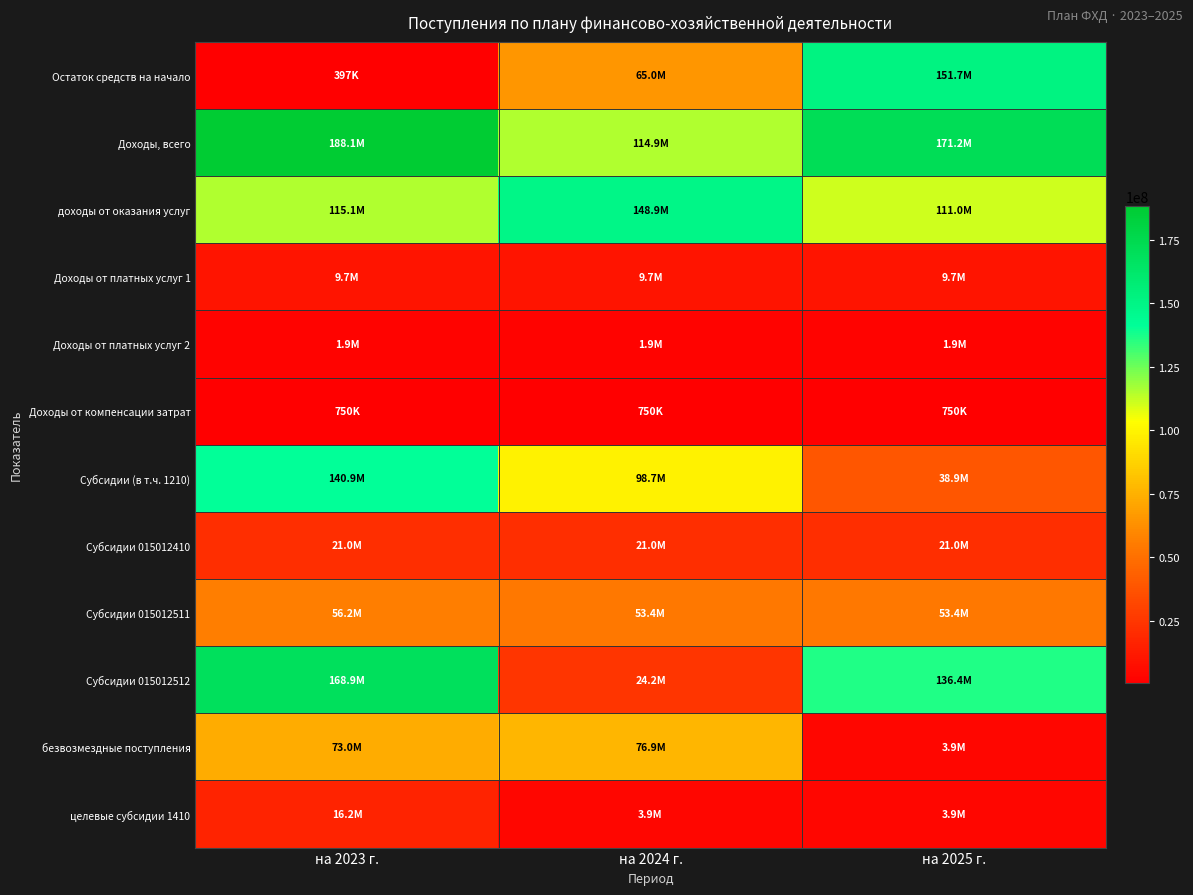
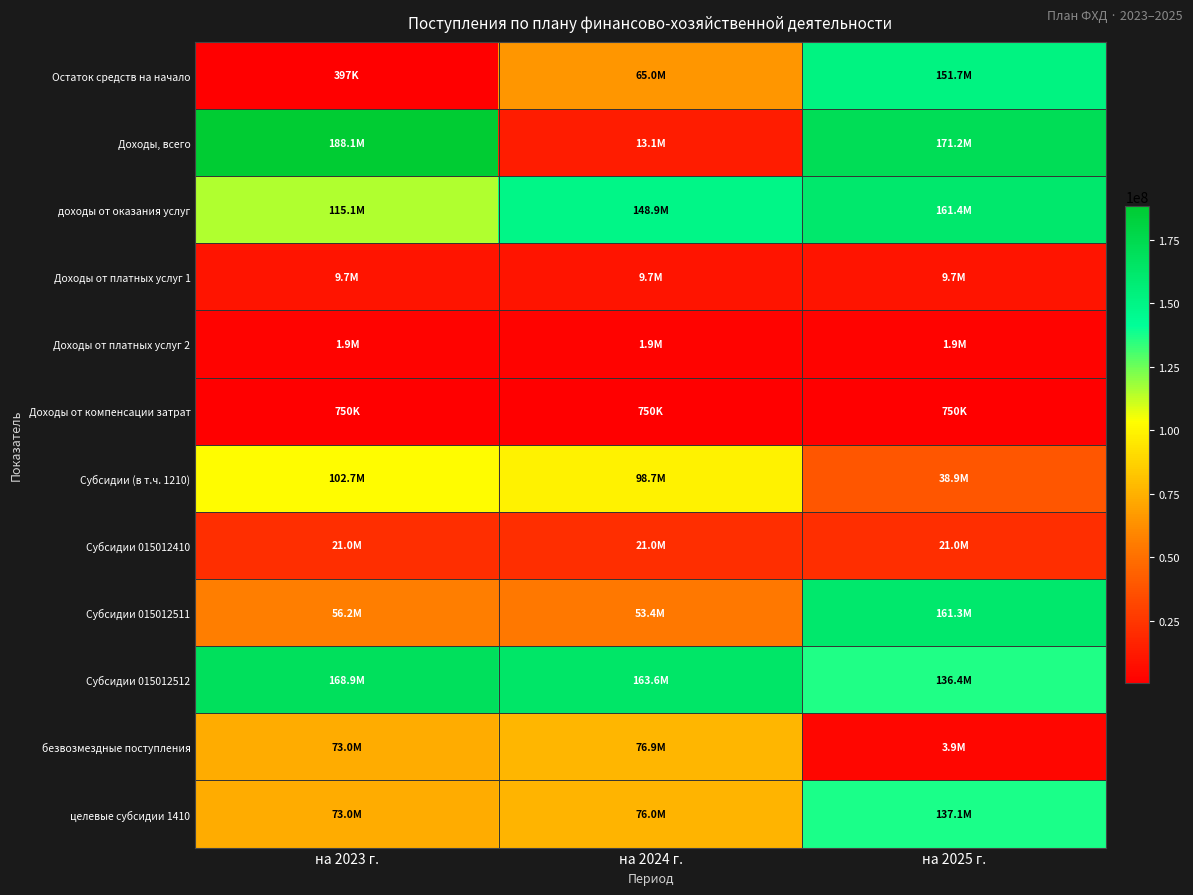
Доходы, всего, на 2024 г.: 114.9M -> 13.1M
доходы от оказания услуг, на 2025 г.: 111.0M -> 161.4M
Субсидии (в т.ч. 1210), на 2023 г.: 140.9M -> 102.7M
Субсидии 015012511, на 2025 г.: 53.4M -> 161.3M
Субсидии 015012512, на 2024 г.: 24.2M -> 163.6M
целевые субсидии 1410, на 2023 г.: 16.2M -> 73.0M
целевые субсидии 1410, на 2024 г.: 3.9M -> 76.0M
целевые субсидии 1410, на 2025 г.: 3.9M -> 137.1M
